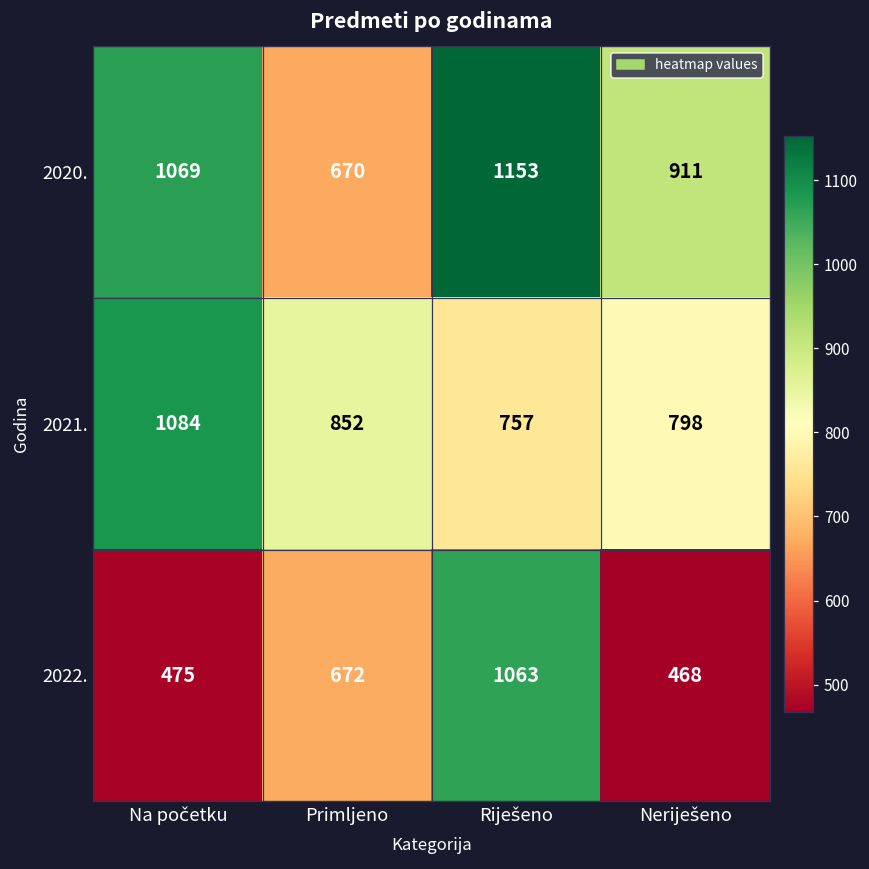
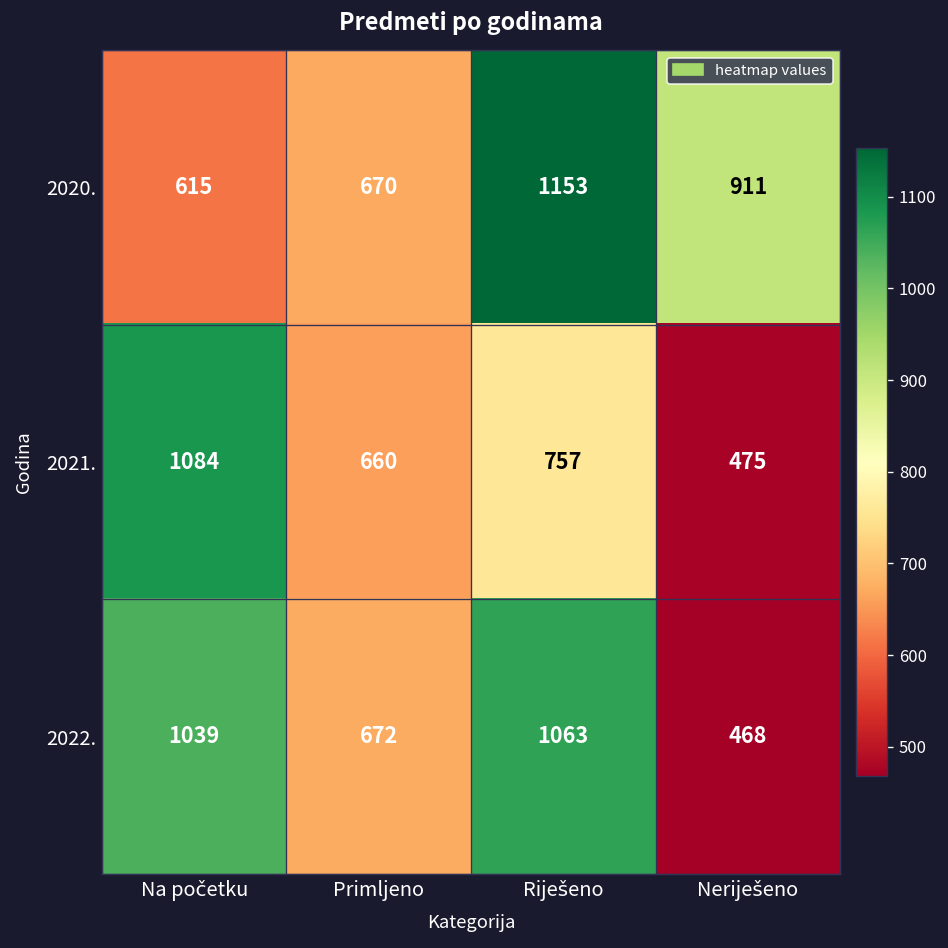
2020., Na početku: 1069 -> 615
2021., Primljeno: 852 -> 660
2021., Neriješeno: 798 -> 475
2022., Na početku: 475 -> 1039
